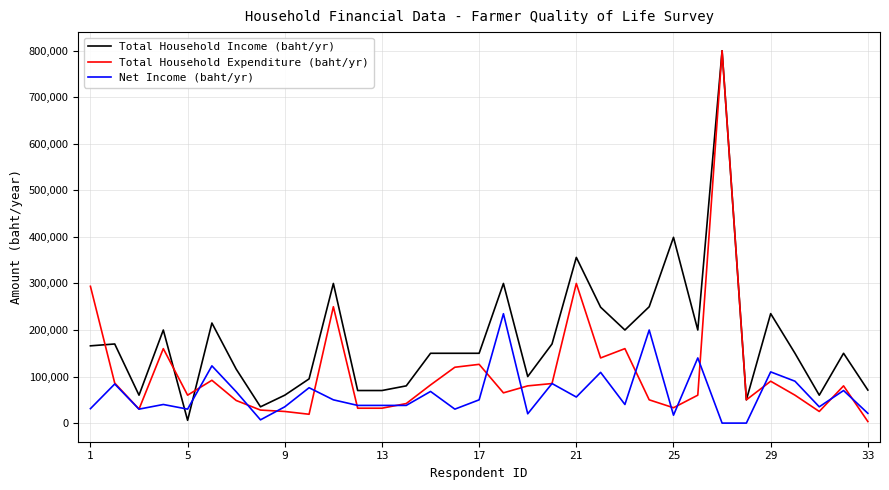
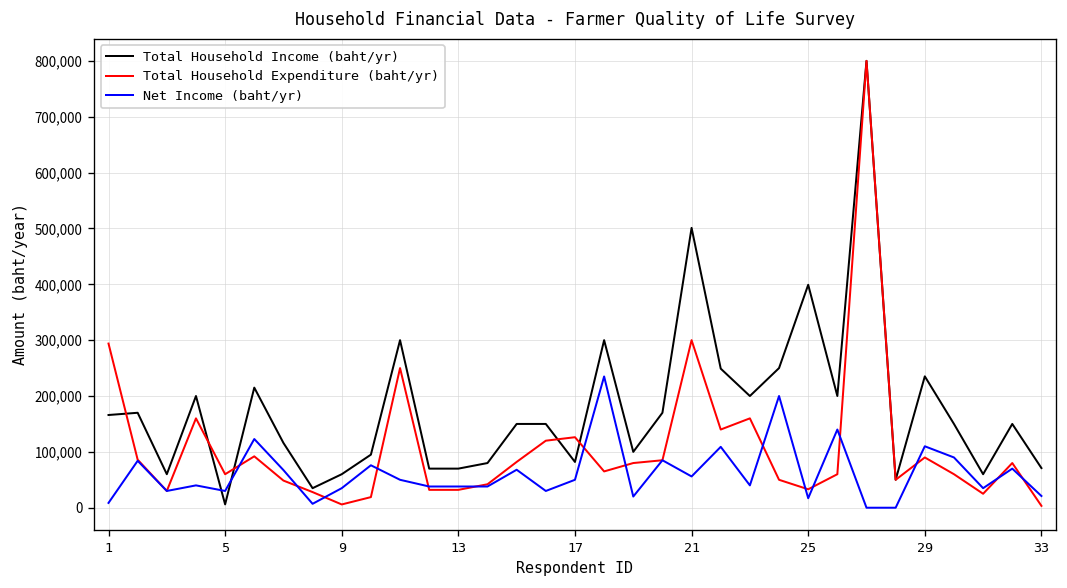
Net Income (baht/yr), 1: 30,000 -> 10,000
Total Household Expenditure (baht/yr), 9: 30,000 -> 10,000
Total Household Income (baht/yr), 17: 150,000 -> 80,000
Total Household Income (baht/yr), 21: 360,000 -> 500,000
